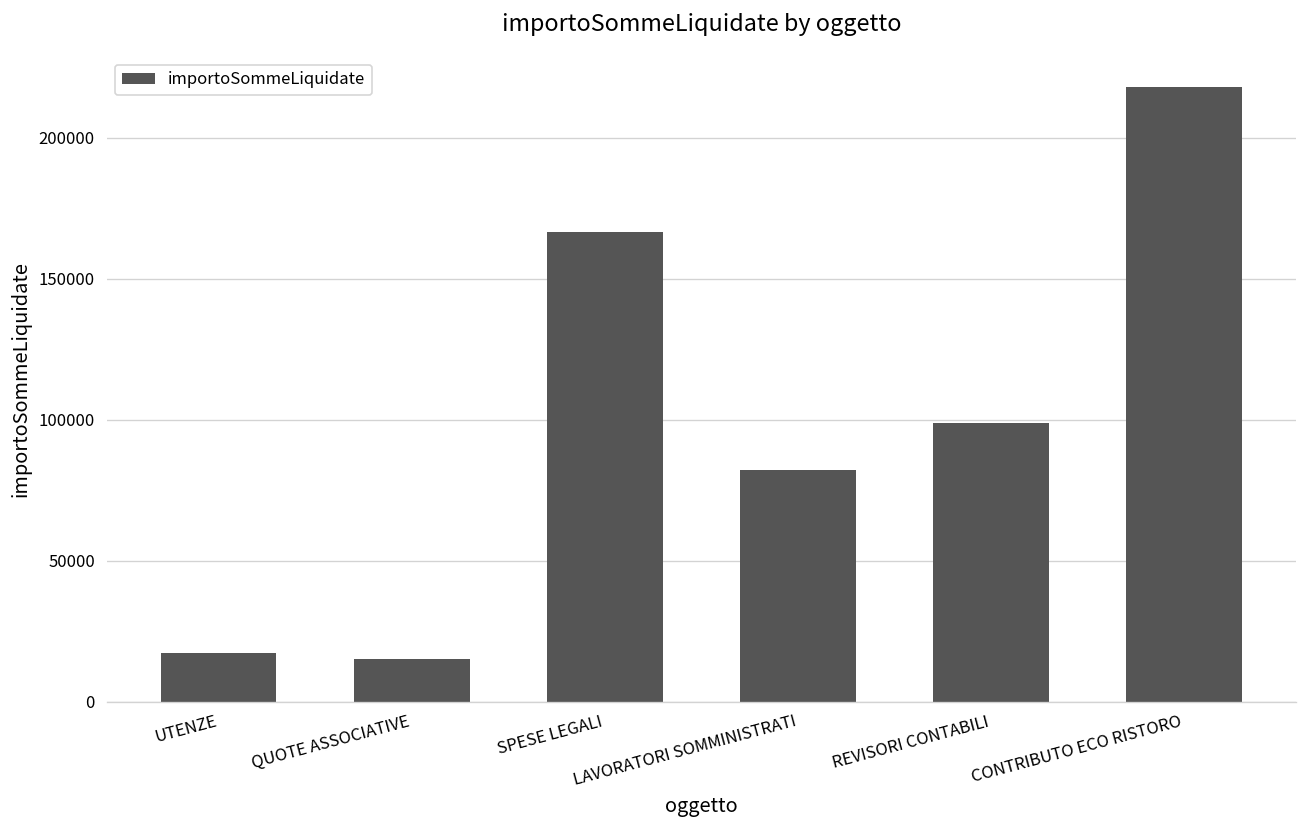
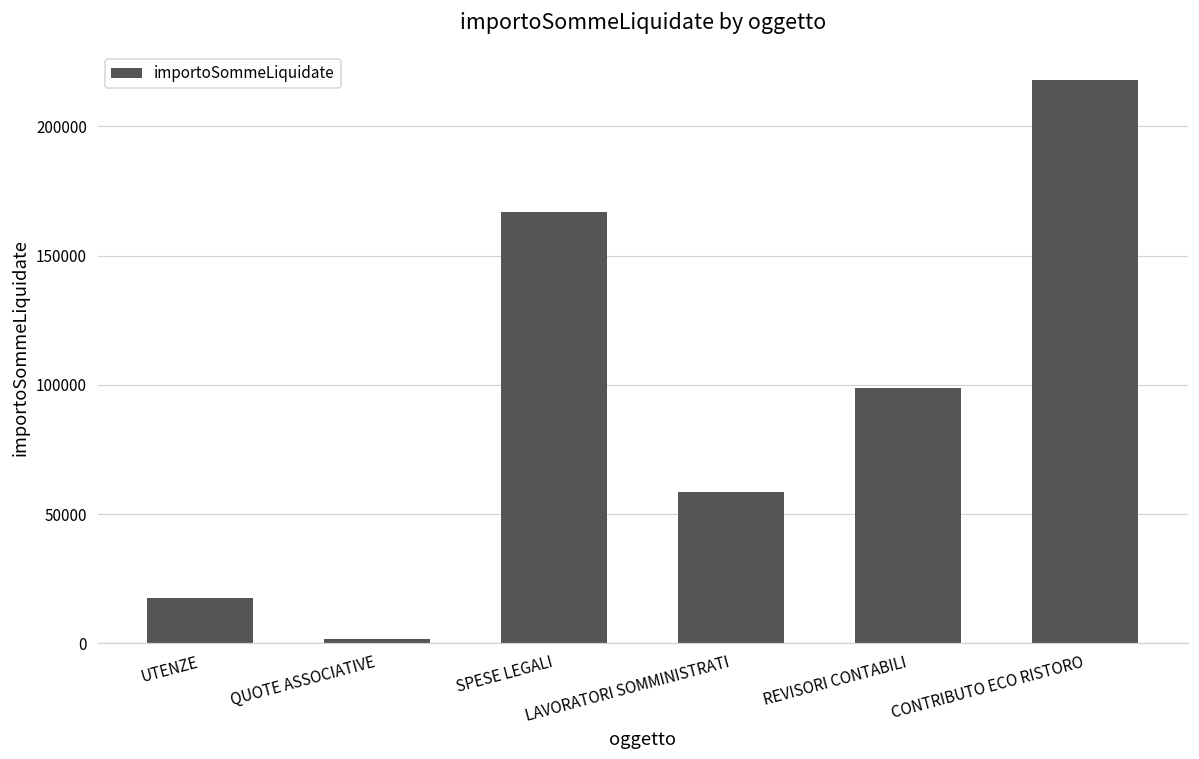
QUOTE ASSOCIATIVE: 15000 -> 2000
LAVORATORI SOMMINISTRATI: 82000 -> 58000
